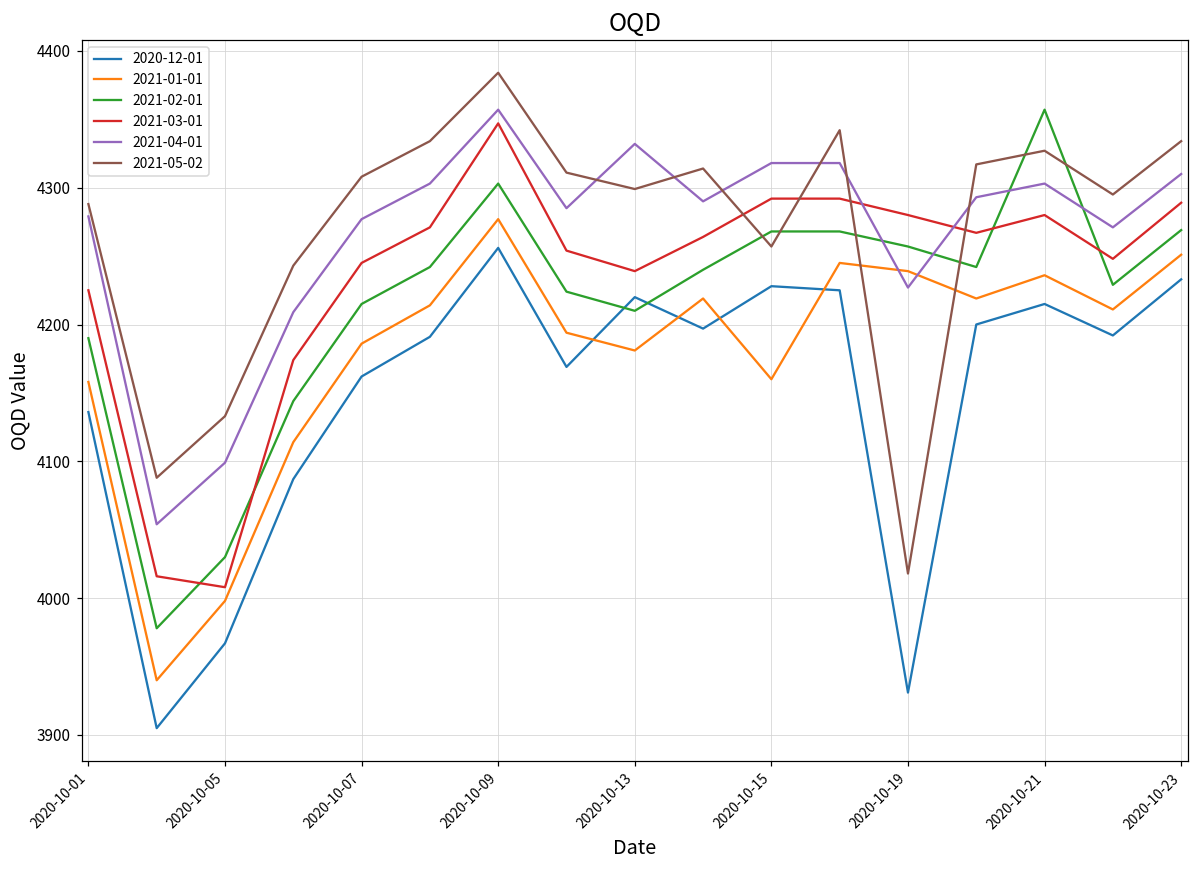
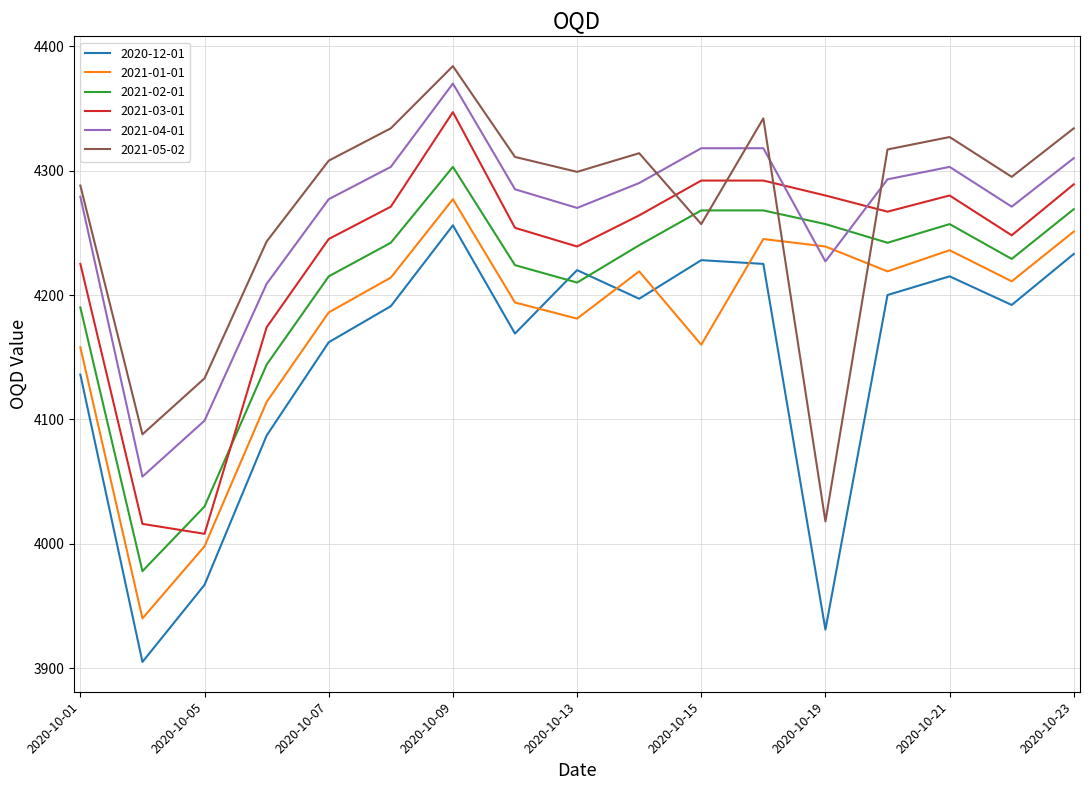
2021-04-01, 2020-10-09: 4357 -> 4370
2021-04-01, 2020-10-13: 4332 -> 4270
2021-02-01, 2020-10-21: 4357 -> 4257
